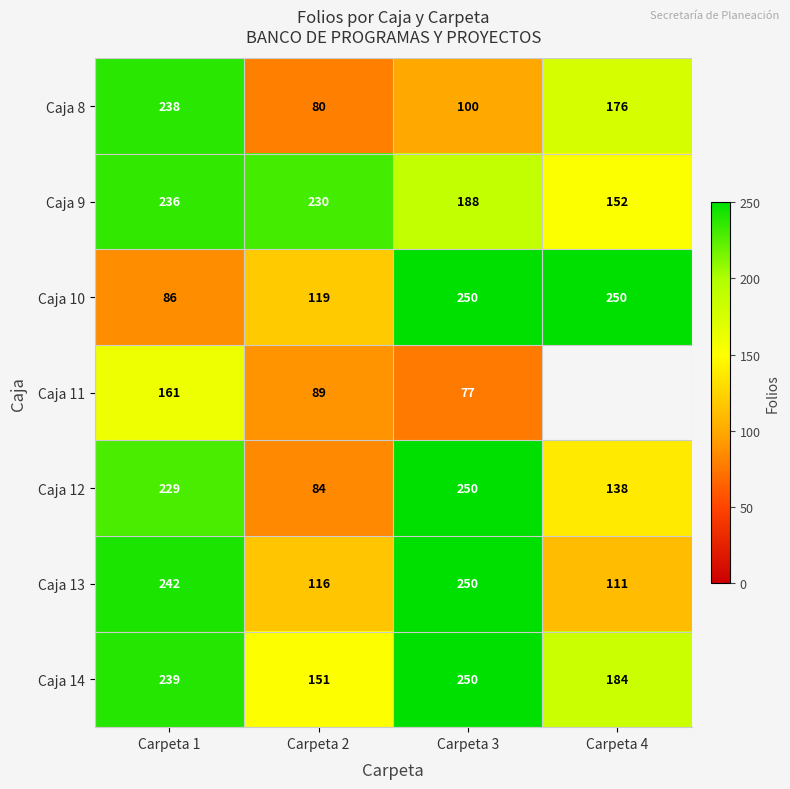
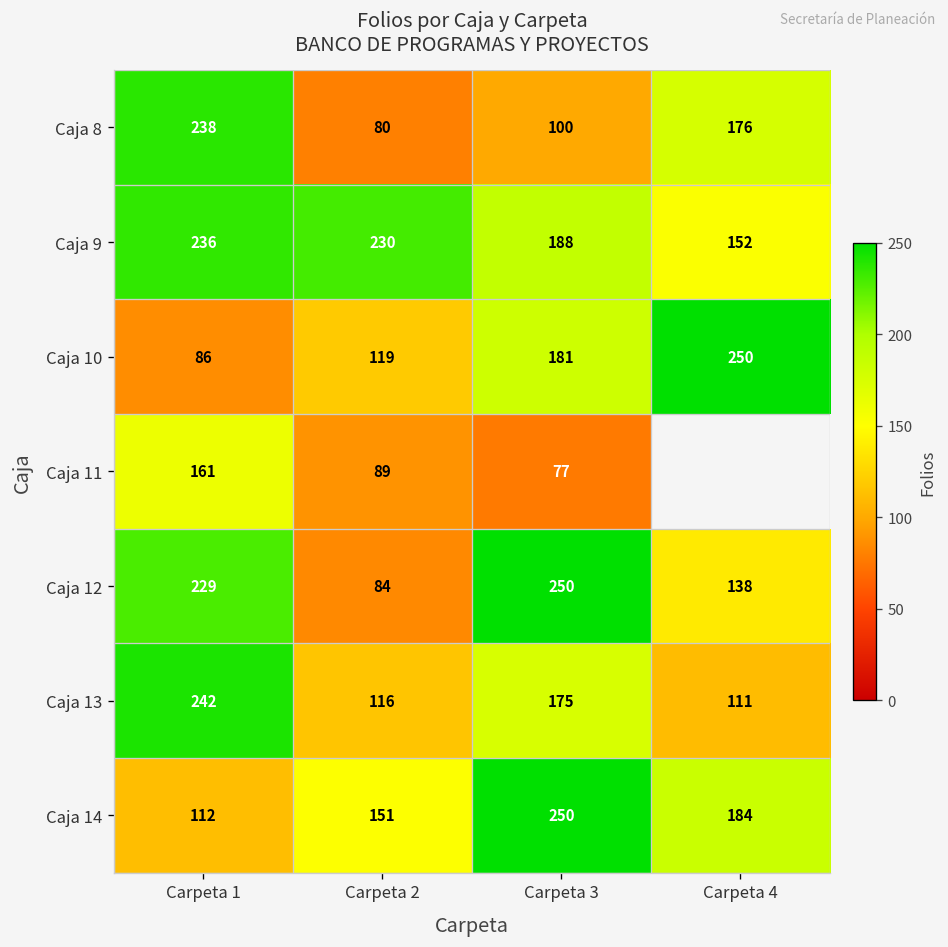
Caja 10, Carpeta 3: 250 -> 181
Caja 13, Carpeta 3: 250 -> 175
Caja 14, Carpeta 1: 239 -> 112
